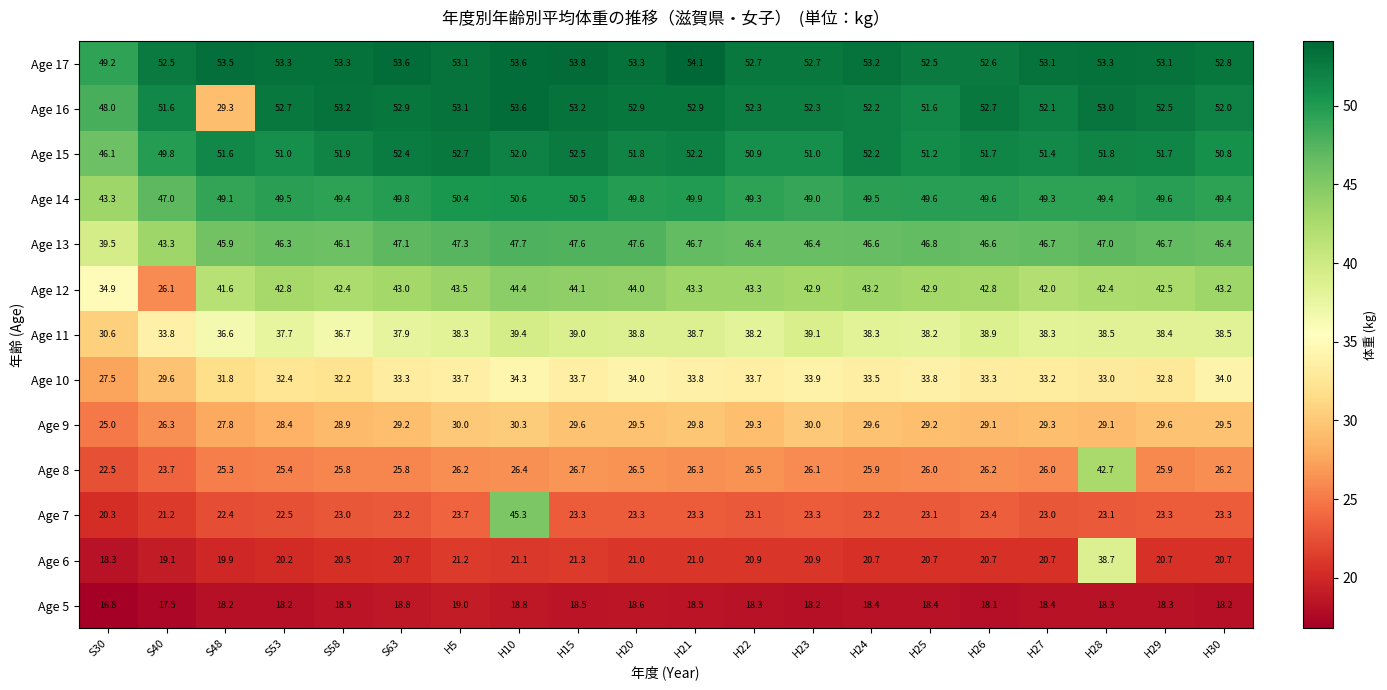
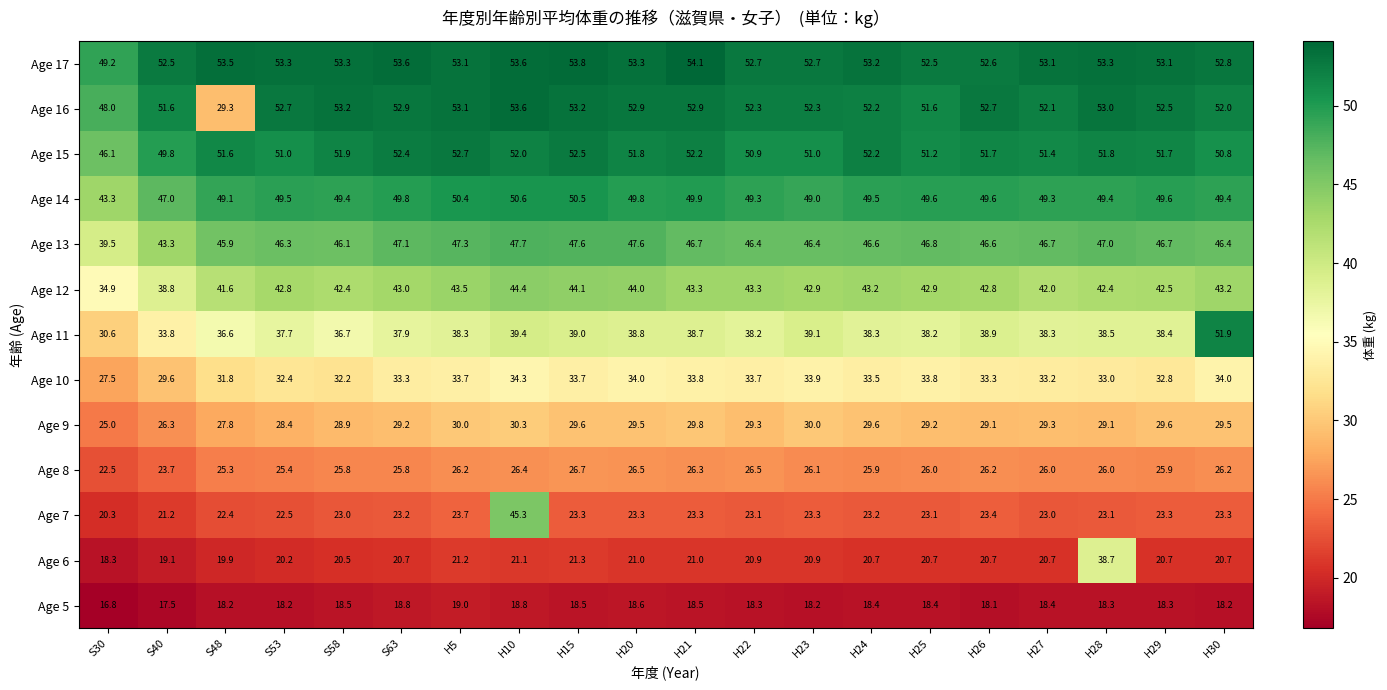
Age 12, S40: 26.1 -> 38.8
Age 11, H30: 38.5 -> 51.9
Age 8, H28: 42.7 -> 26.0
